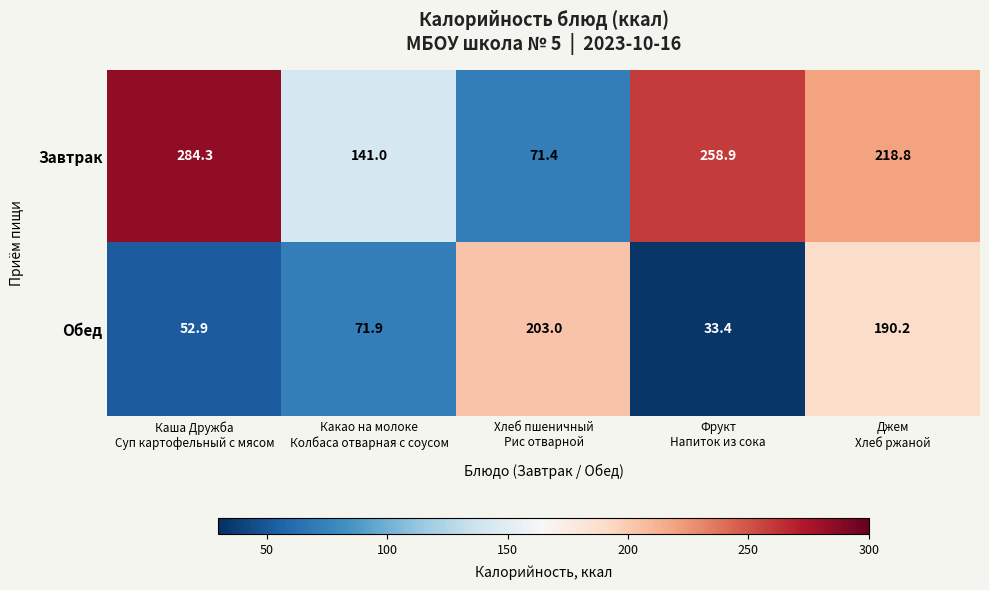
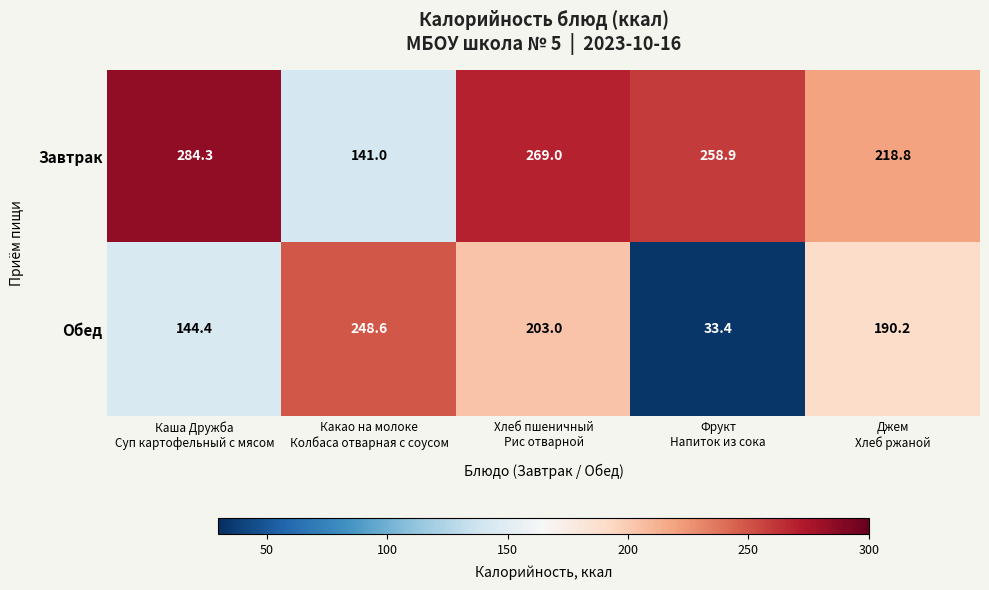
Завтрак, Хлеб пшеничный Рис отварной: 71.4 -> 269.0
Обед, Каша Дружба Суп картофельный с мясом: 52.9 -> 144.4
Обед, Какао на молоке Колбаса отварная с соусом: 71.9 -> 248.6
